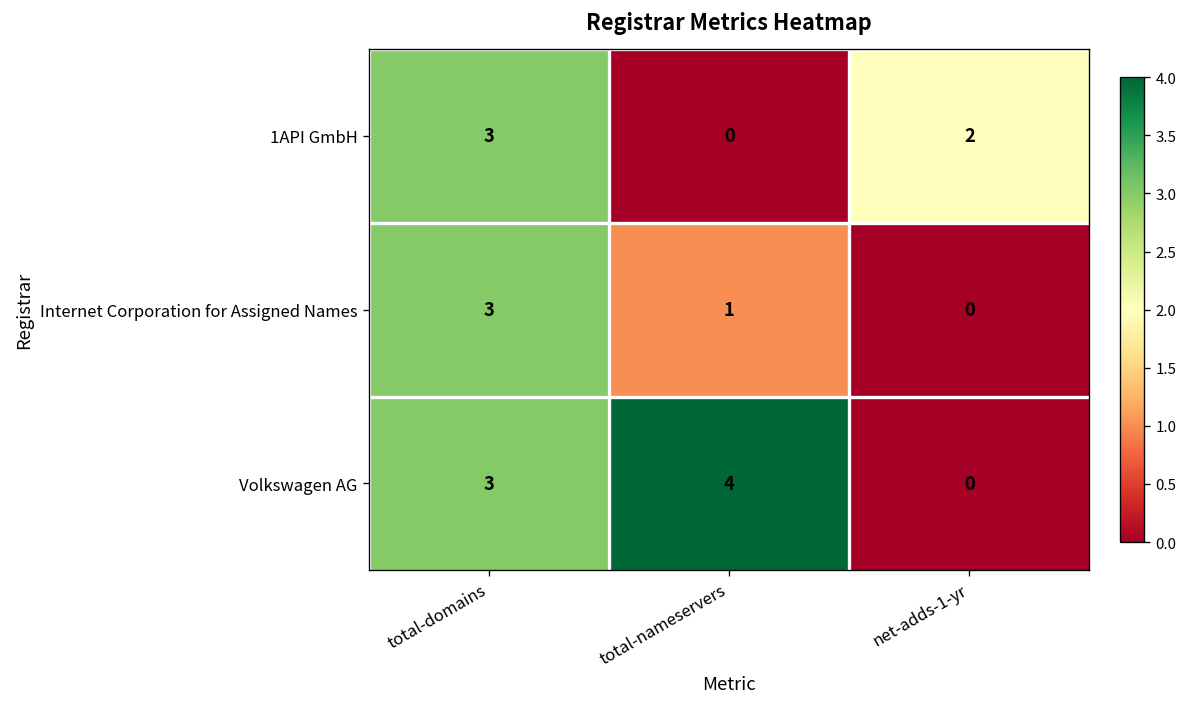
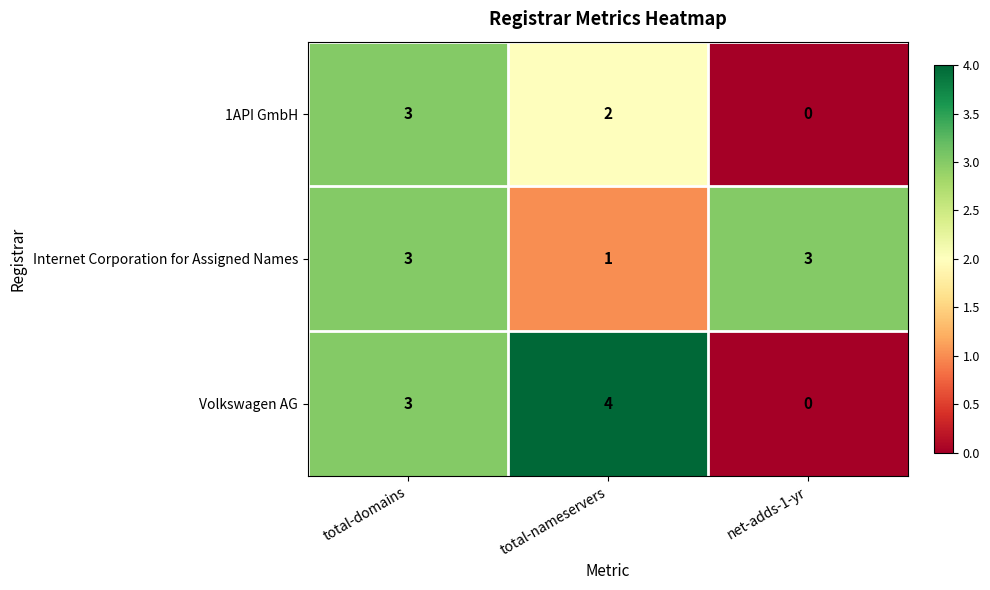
1API GmbH, total-nameservers: 0 -> 2
1API GmbH, net-adds-1-yr: 2 -> 0
Internet Corporation for Assigned Names, net-adds-1-yr: 0 -> 3
